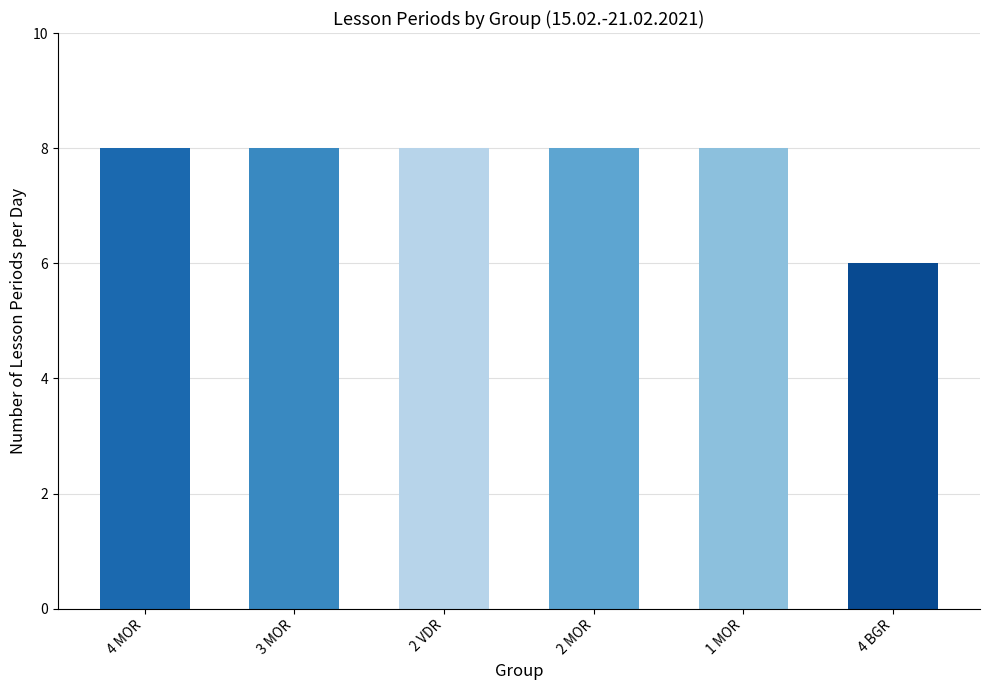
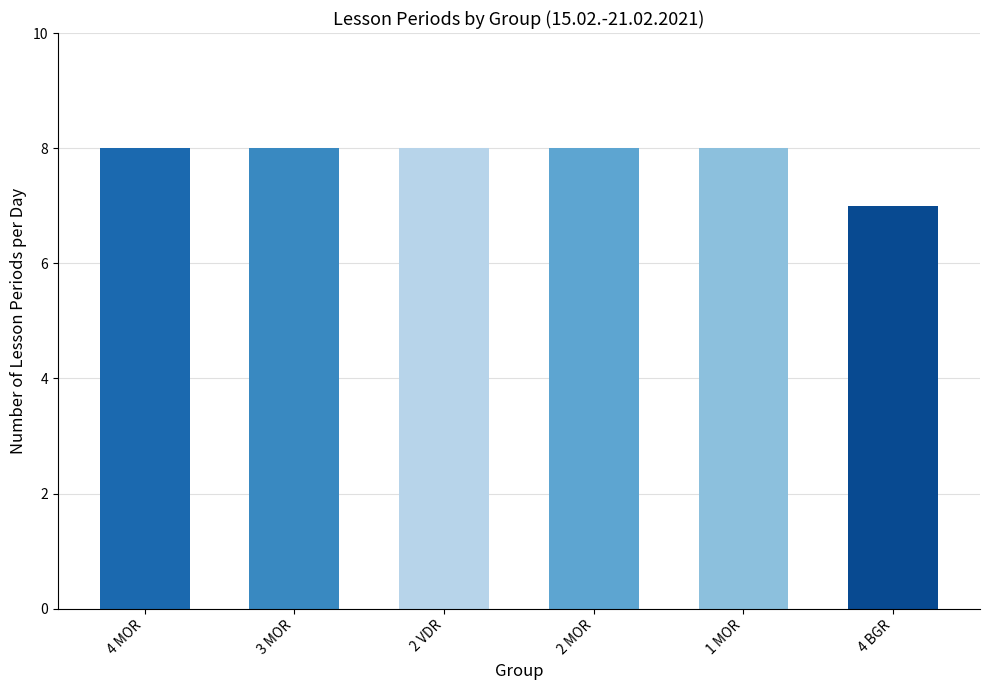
4 BGR: 6 -> 7
